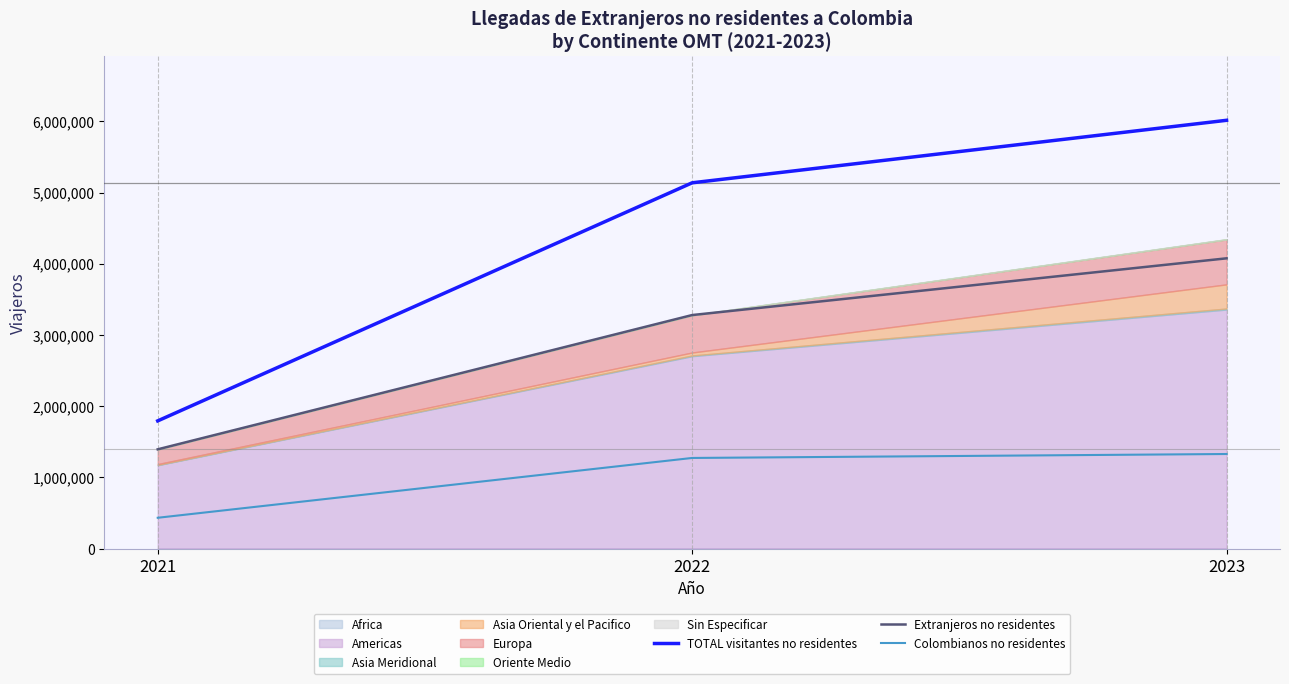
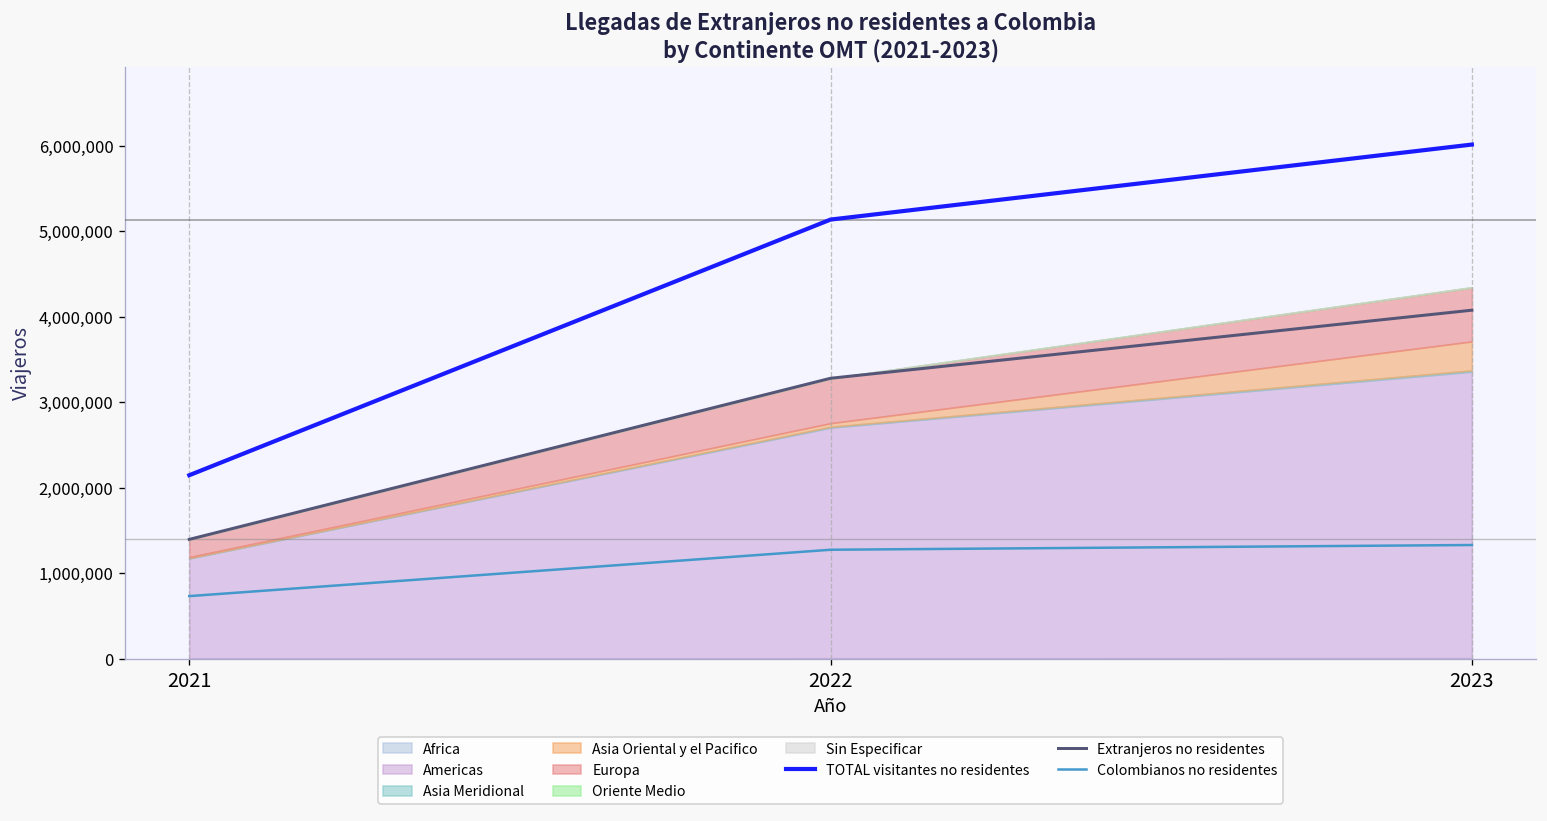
TOTAL visitantes no residentes, 2021: 1,800,000 -> 2,100,000
Colombianos no residentes, 2021: 400,000 -> 700,000
